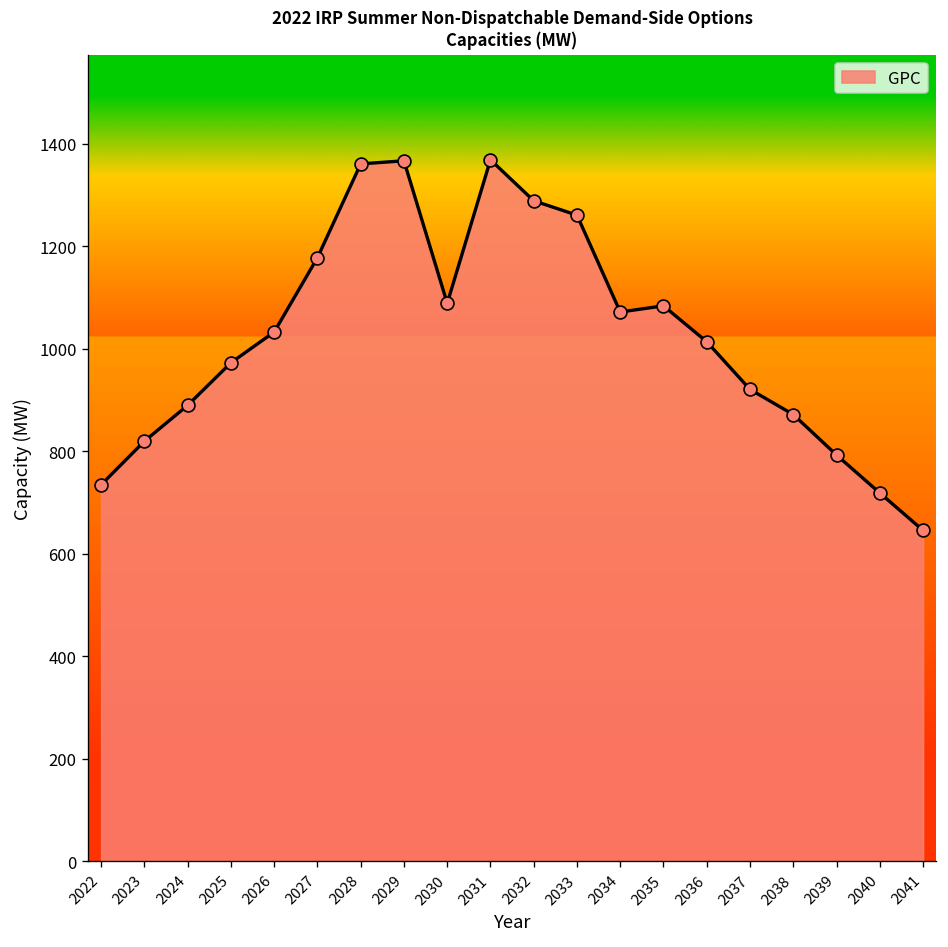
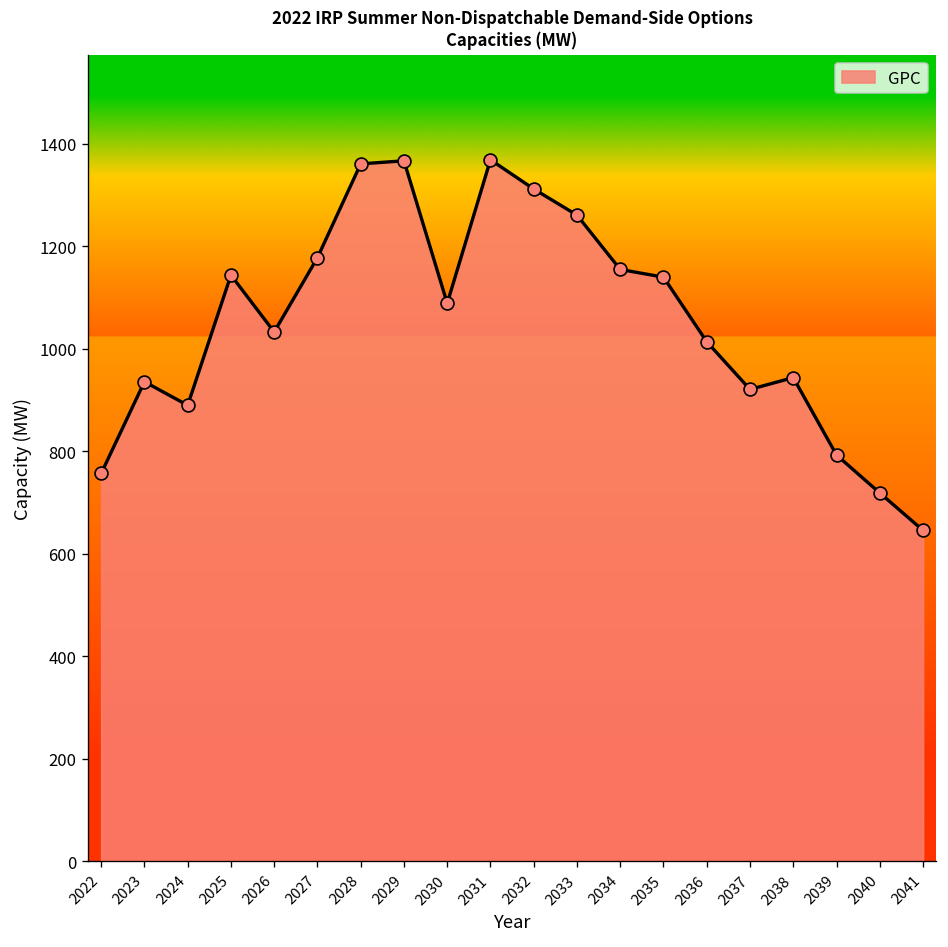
2022: 740 -> 760
2023: 820 -> 940
2025: 970 -> 1140
2032: 1290 -> 1310
2034: 1070 -> 1160
2035: 1080 -> 1140
2038: 870 -> 940
